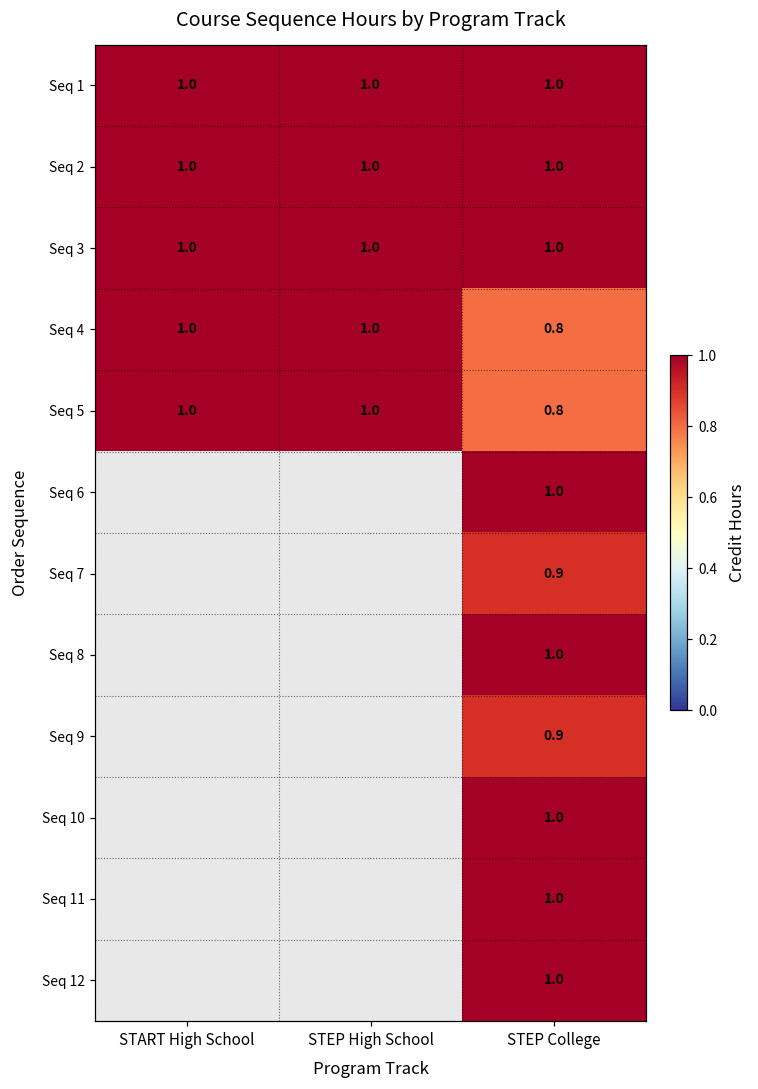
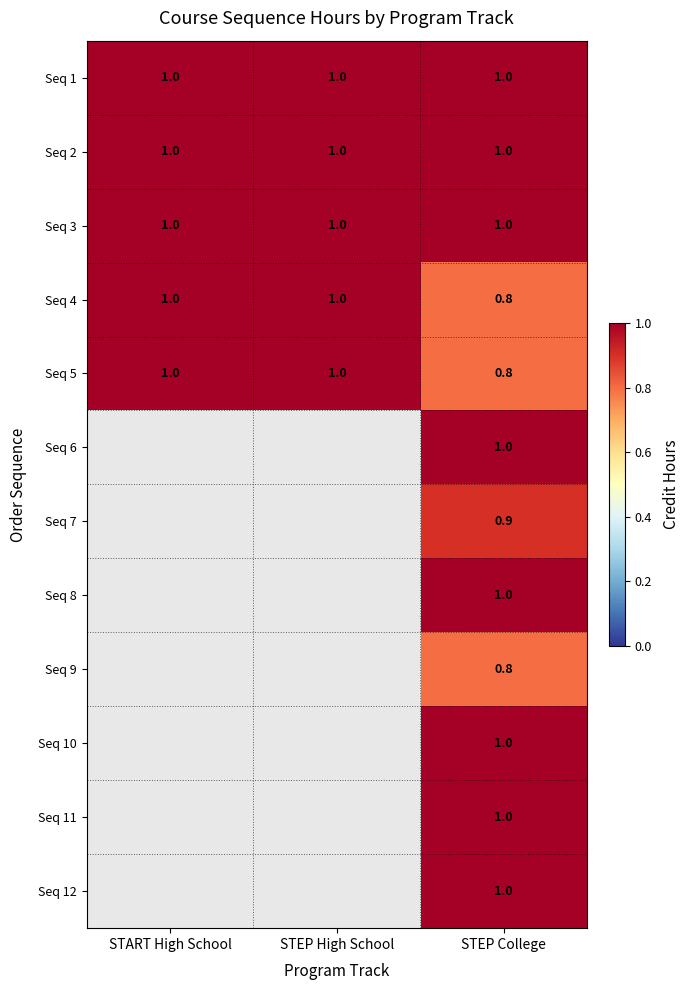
Seq 9, STEP College: 0.9 -> 0.8
